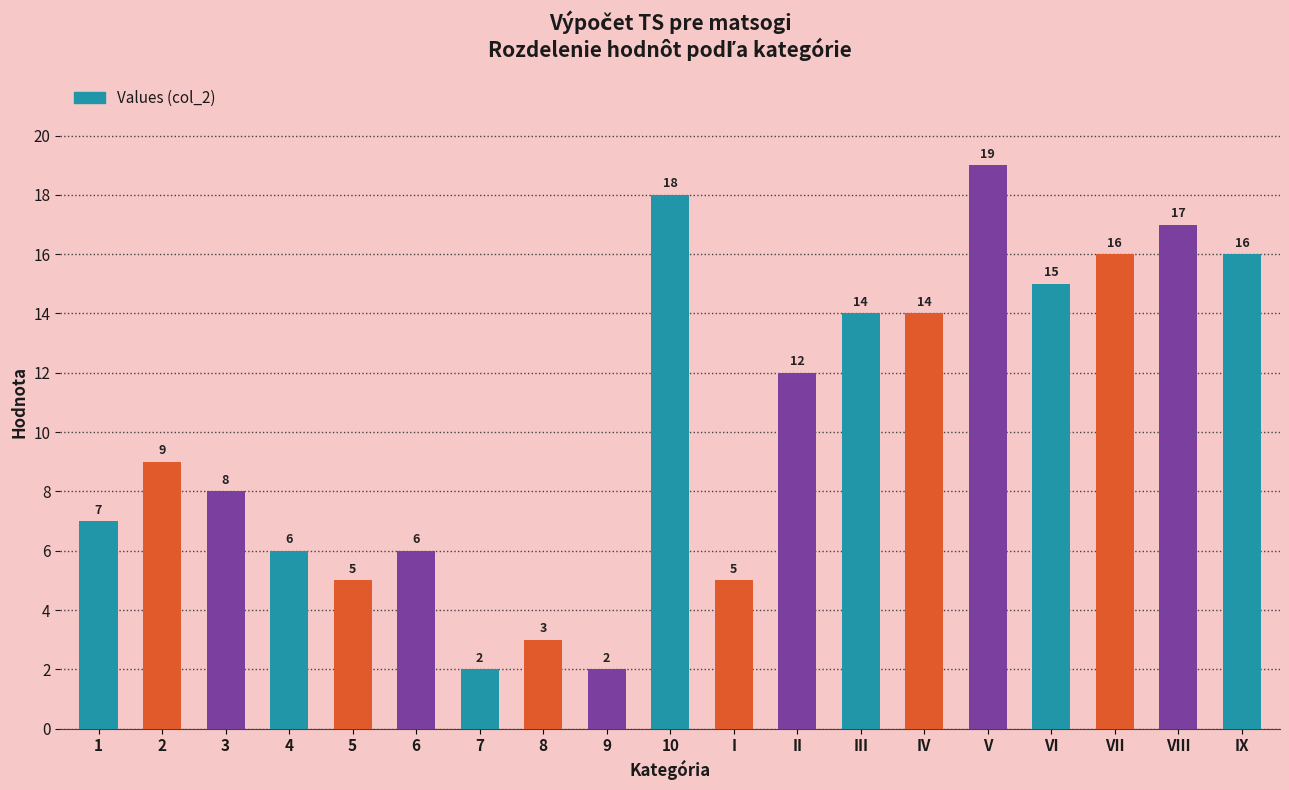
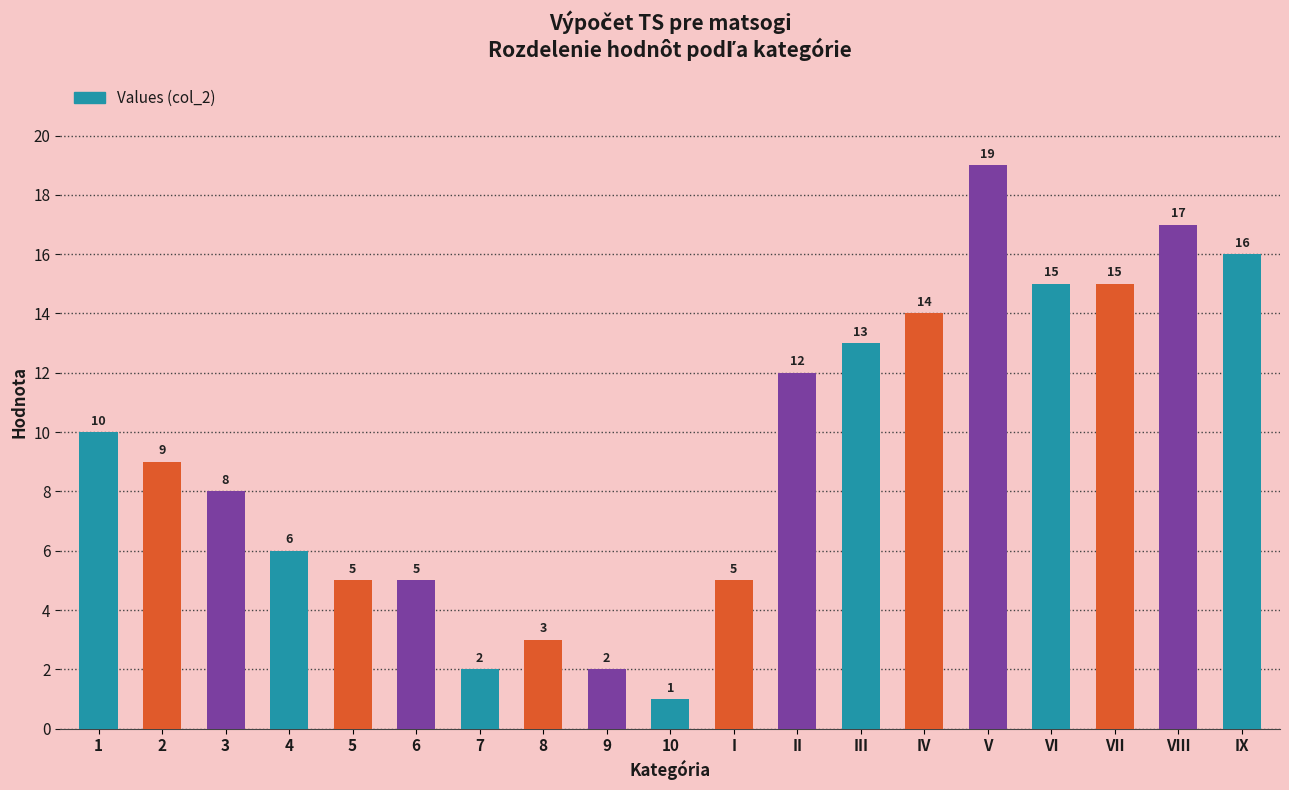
1: 7 -> 10
6: 6 -> 5
10: 18 -> 1
III: 14 -> 13
VII: 16 -> 15
